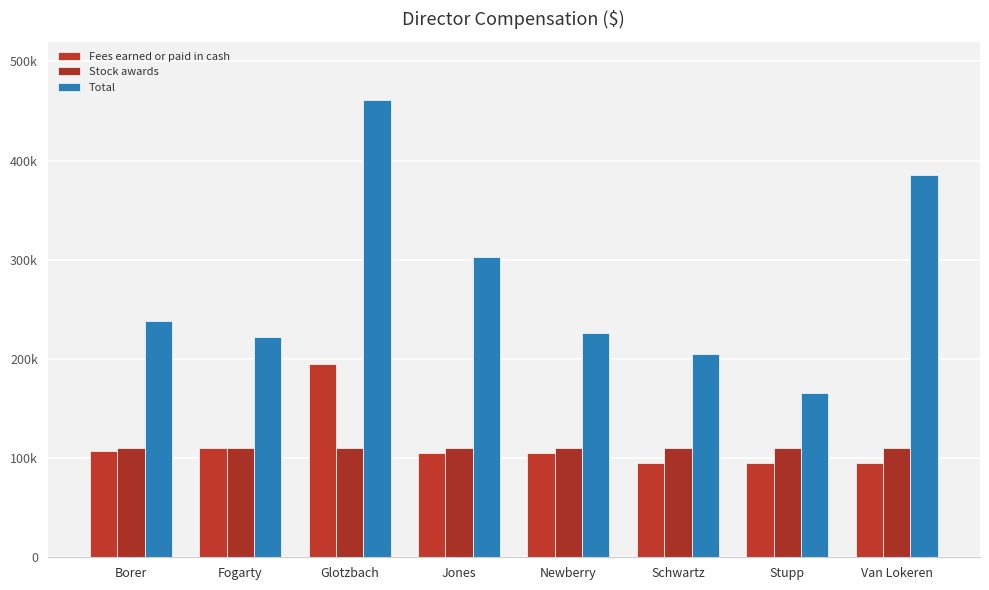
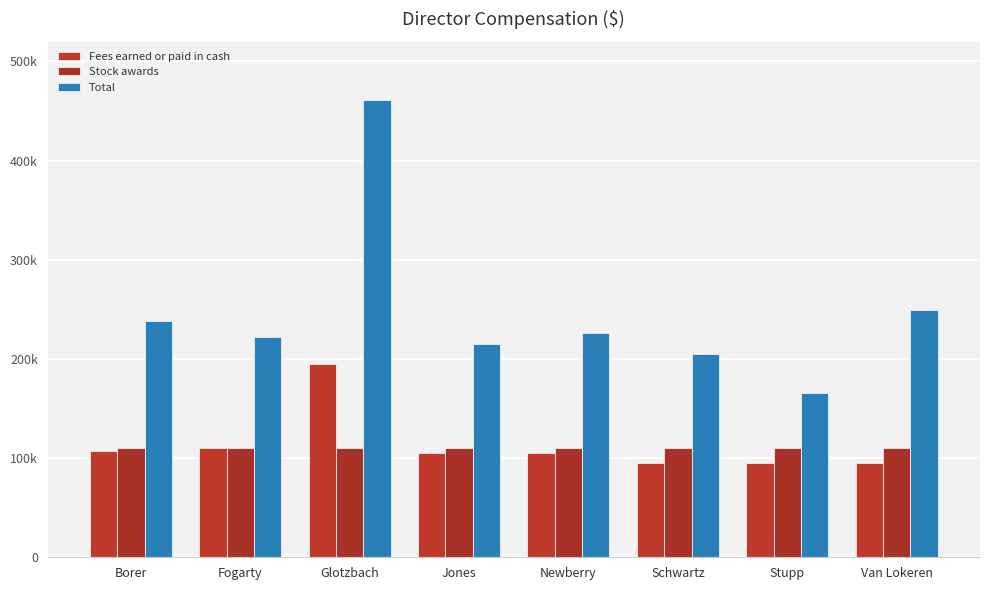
Total, Jones: 300000 -> 210000
Total, Van Lokeren: 390000 -> 250000
